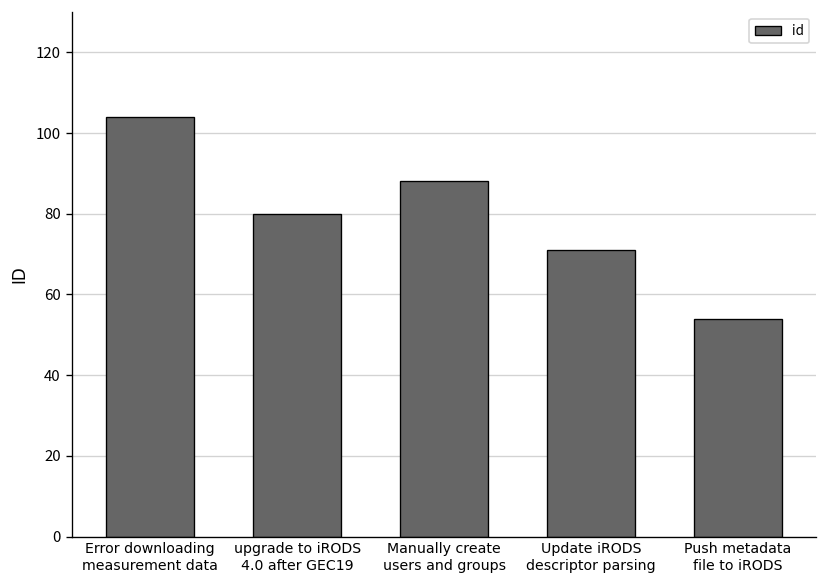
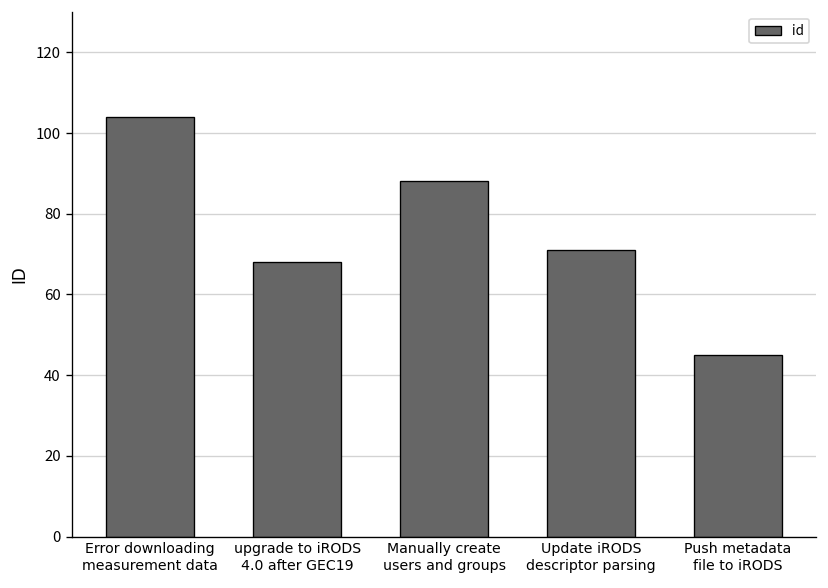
upgrade to iRODS 4.0 after GEC19: 80 -> 68
Push metadata file to iRODS: 54 -> 45
